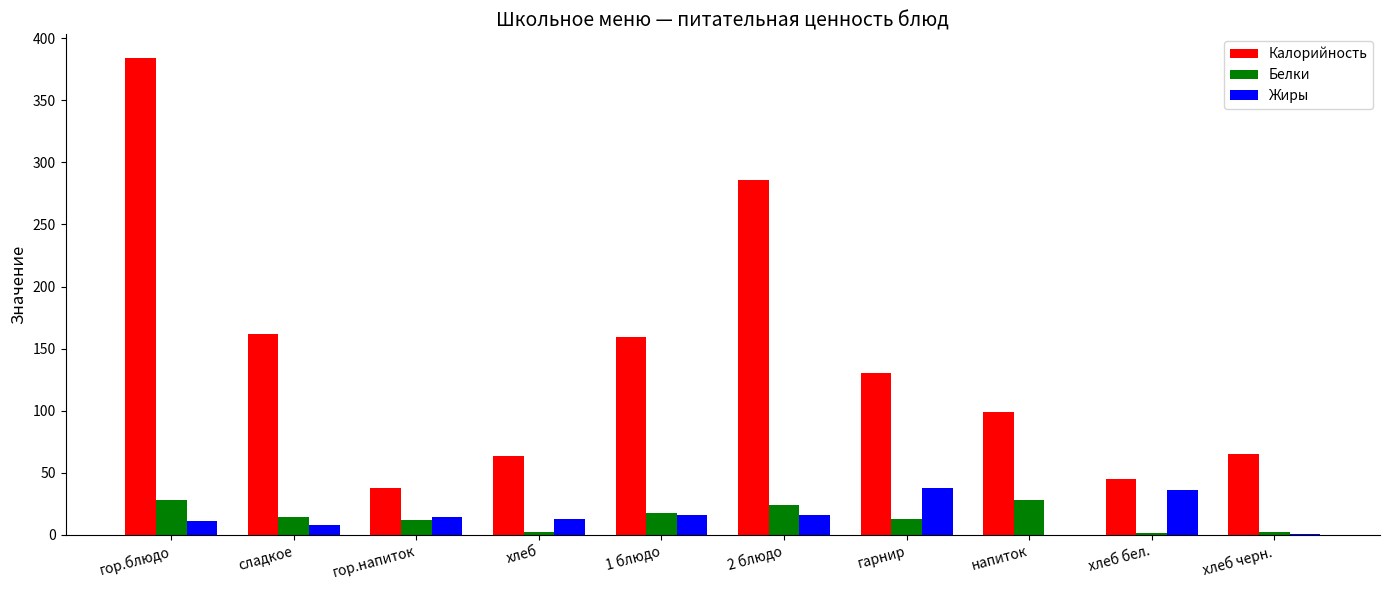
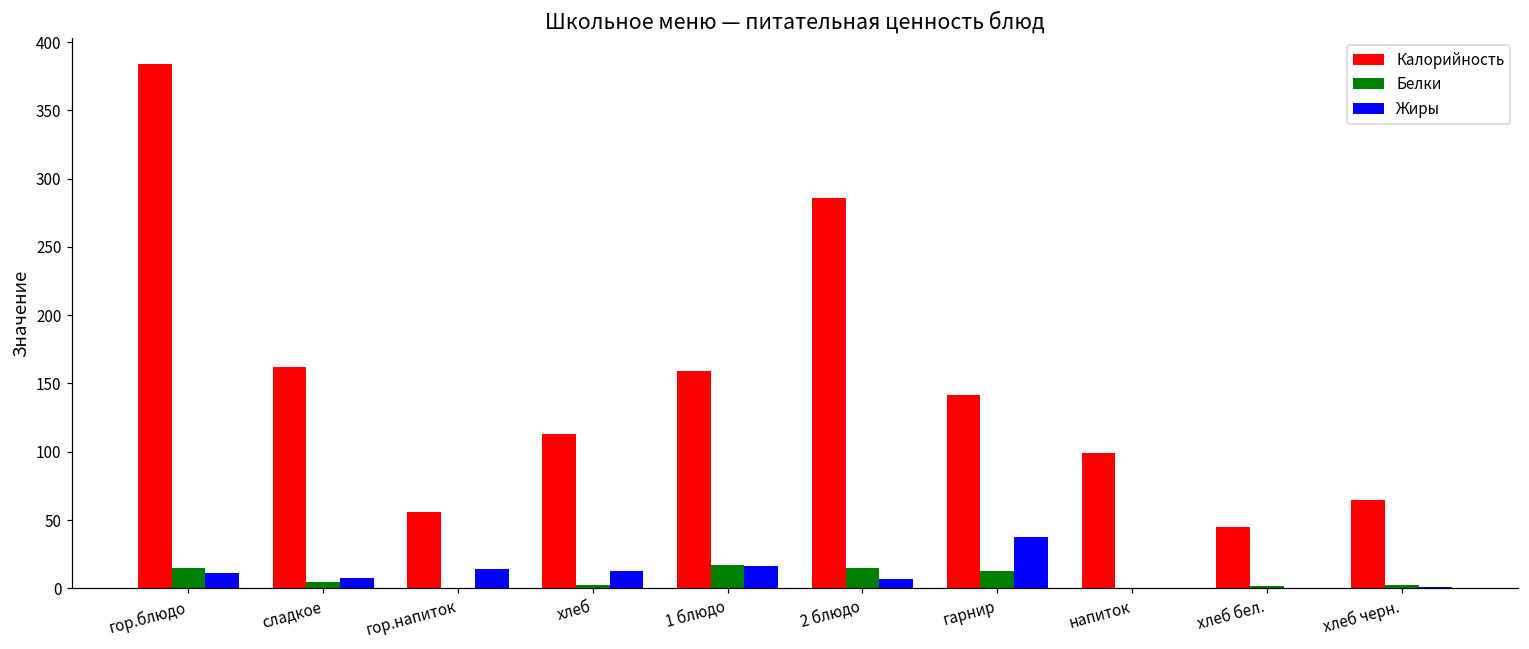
Белки, гор.блюдо: 28 -> 15
Белки, сладкое: 14 -> 4
Калорийность, гор.напиток: 38 -> 56
Белки, гор.напиток: 12 -> 0
Калорийность, хлеб: 64 -> 113
Белки, 2 блюдо: 24 -> 15
Жиры, 2 блюдо: 16 -> 6
Калорийность, гарнир: 131 -> 142
Белки, напиток: 28 -> 0
Жиры, хлеб бел.: 36 -> 0
